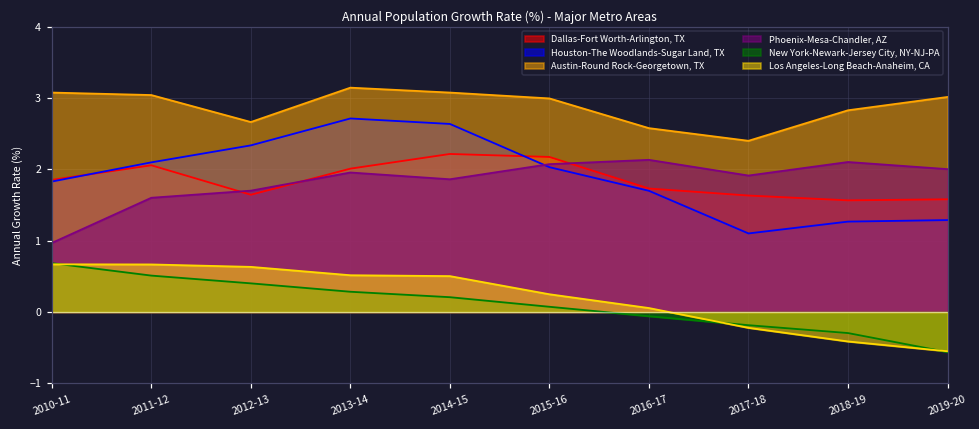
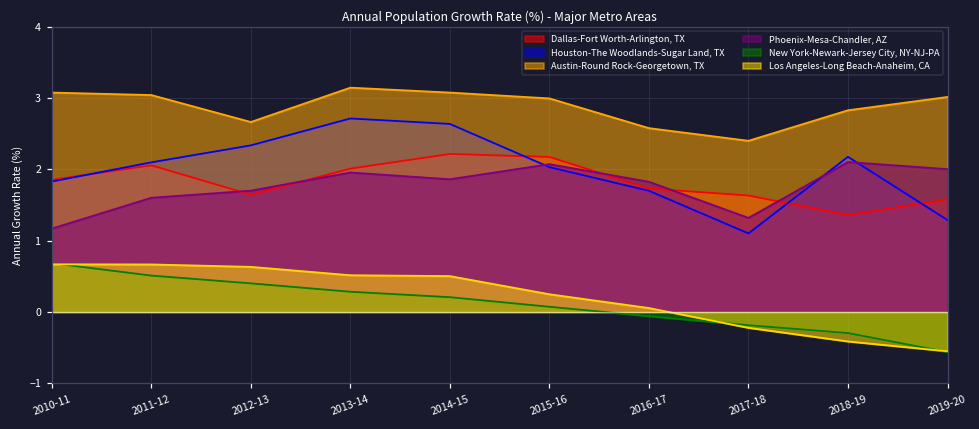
Phoenix-Mesa-Chandler, AZ, 2010-11: 1.0 -> 1.2
Phoenix-Mesa-Chandler, AZ, 2016-17: 2.1 -> 1.8
Phoenix-Mesa-Chandler, AZ, 2017-18: 1.9 -> 1.3
Dallas-Fort Worth-Arlington, TX, 2018-19: 1.6 -> 1.4
Houston-The Woodlands-Sugar Land, TX, 2018-19: 1.3 -> 2.2
